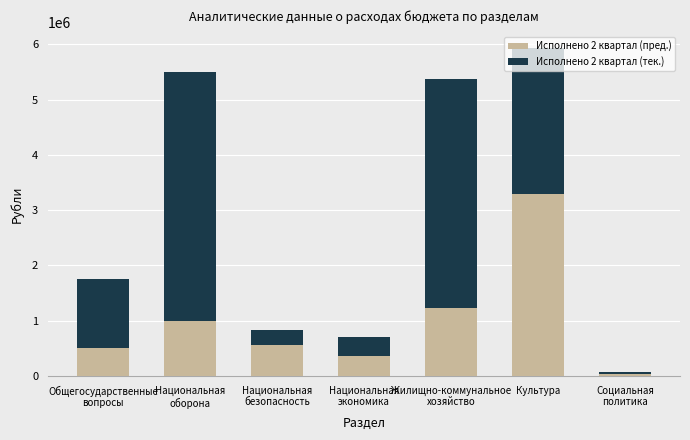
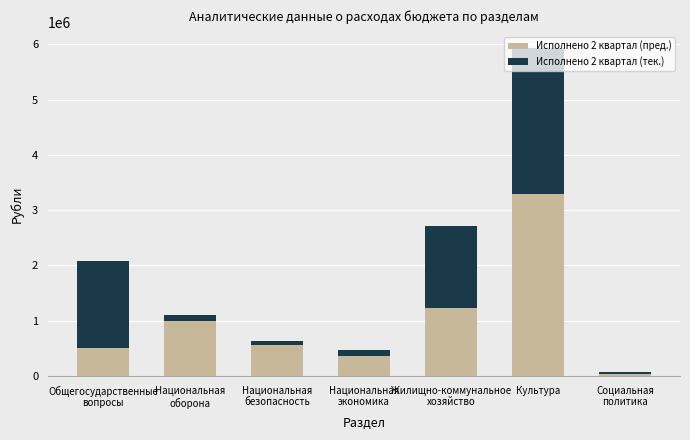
Исполнено 2 квартал (тек.), Общегосударственные вопросы: 1200000 -> 1600000
Исполнено 2 квартал (тек.), Национальная оборона: 4500000 -> 100000
Исполнено 2 квартал (тек.), Национальная безопасность: 300000 -> 100000
Исполнено 2 квартал (тек.), Национальная экономика: 300000 -> 100000
Исполнено 2 квартал (тек.), Жилищно-коммунальное хозяйство: 4100000 -> 1500000
